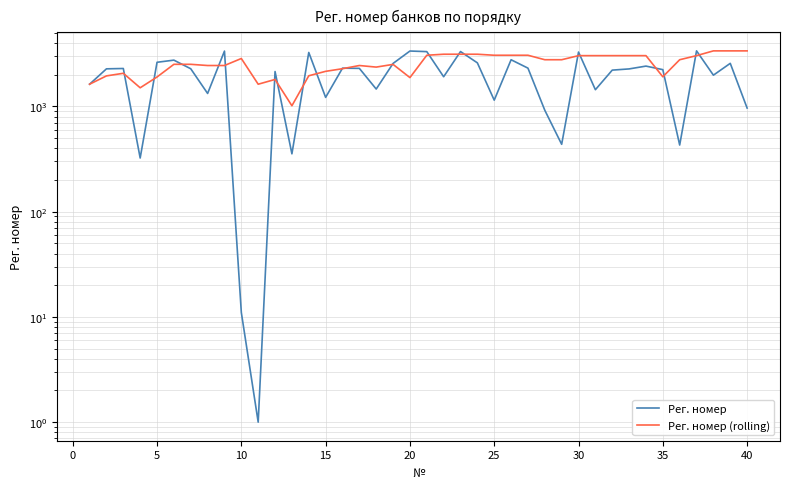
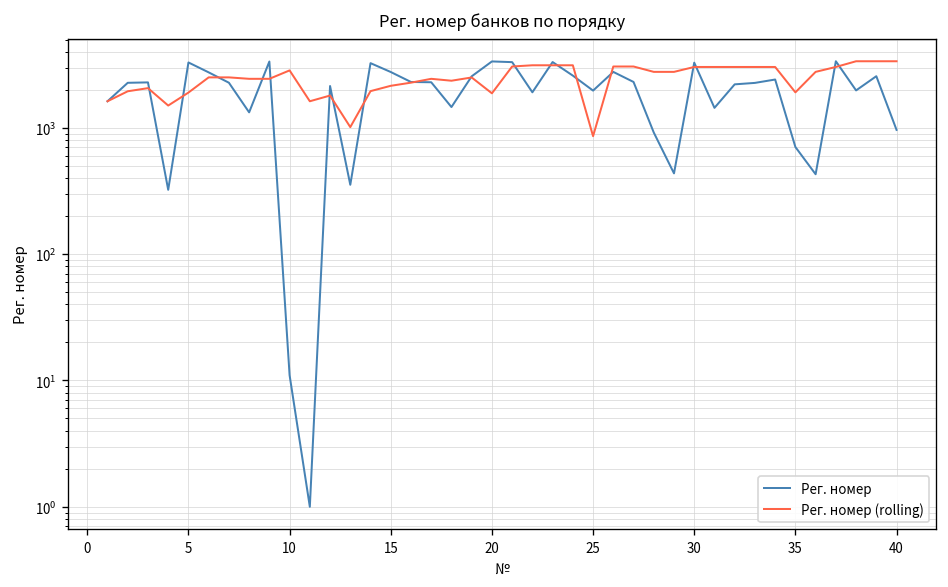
Рег. номер, 5: 2600 -> 3300
Рег. номер, 15: 1200 -> 2800
Рег. номер, 25: 1100 -> 2000
Рег. номер (rolling), 25: 3100 -> 900
Рег. номер, 35: 2200 -> 700
